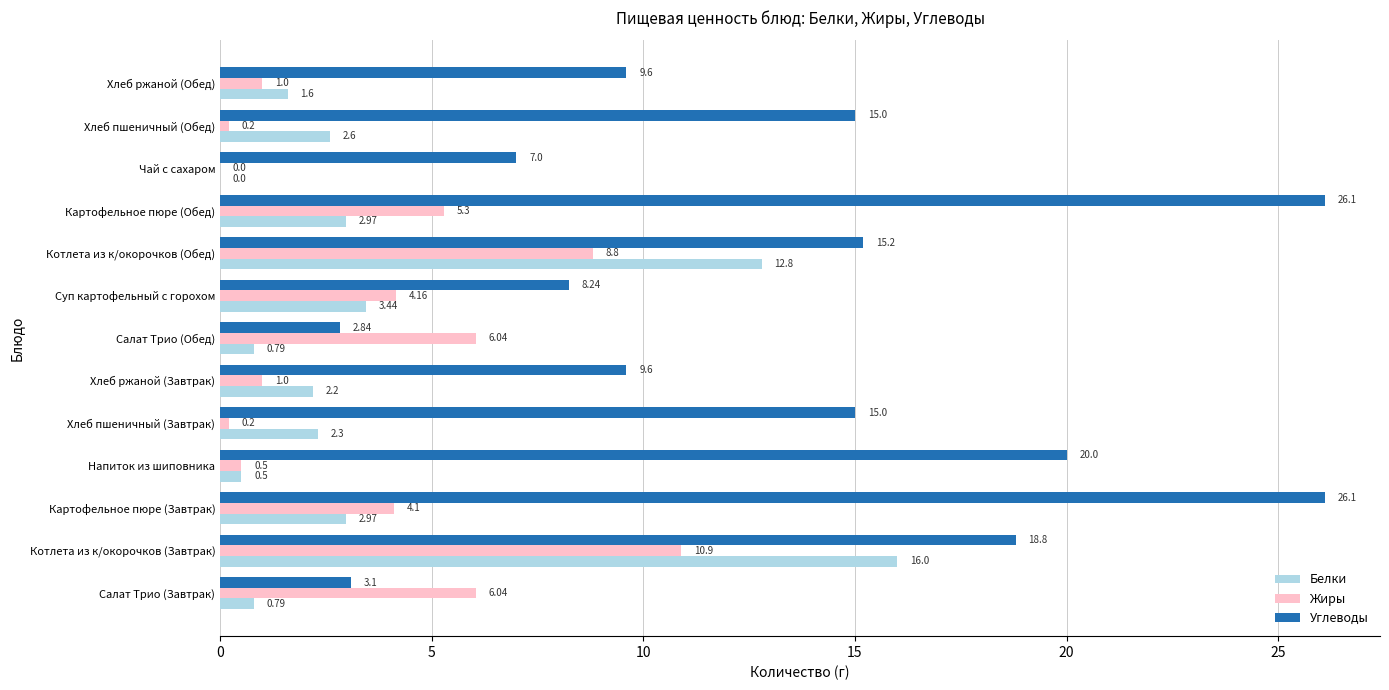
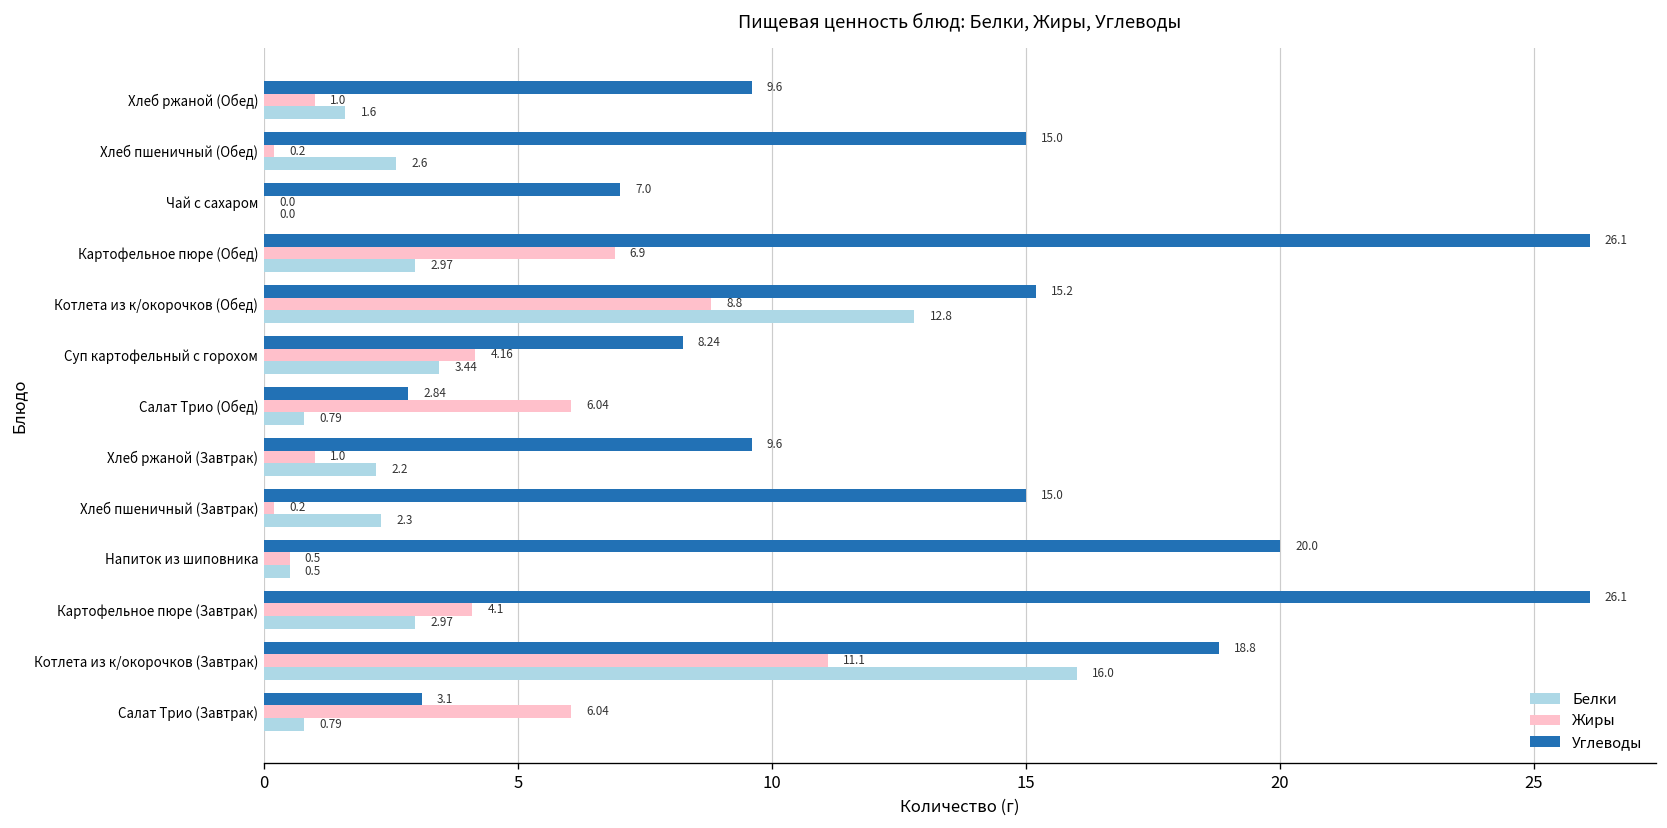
Жиры, Картофельное пюре (Обед): 5.3 -> 6.9
Жиры, Котлета из к/окорочков (Завтрак): 10.9 -> 11.1
